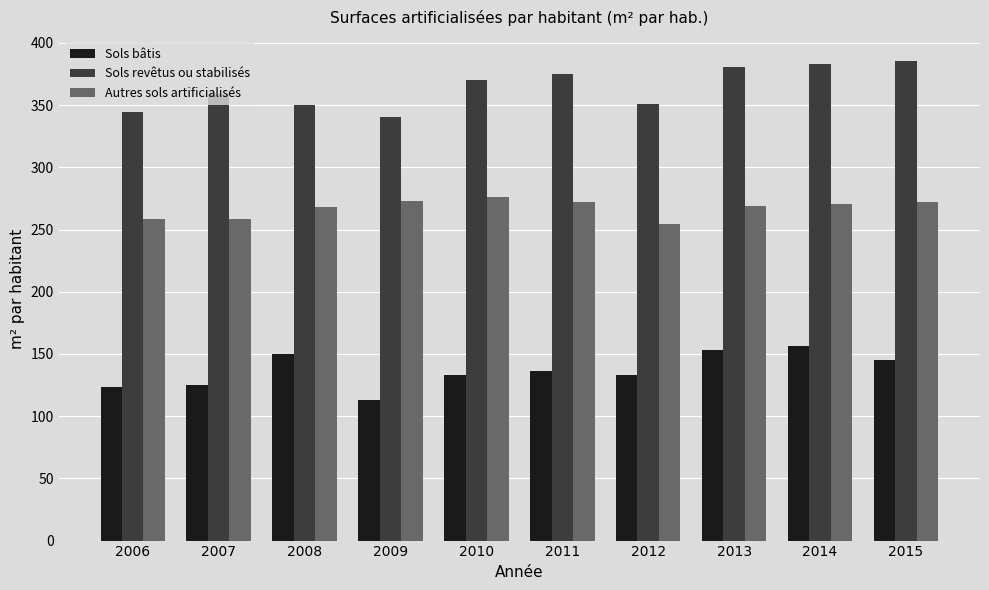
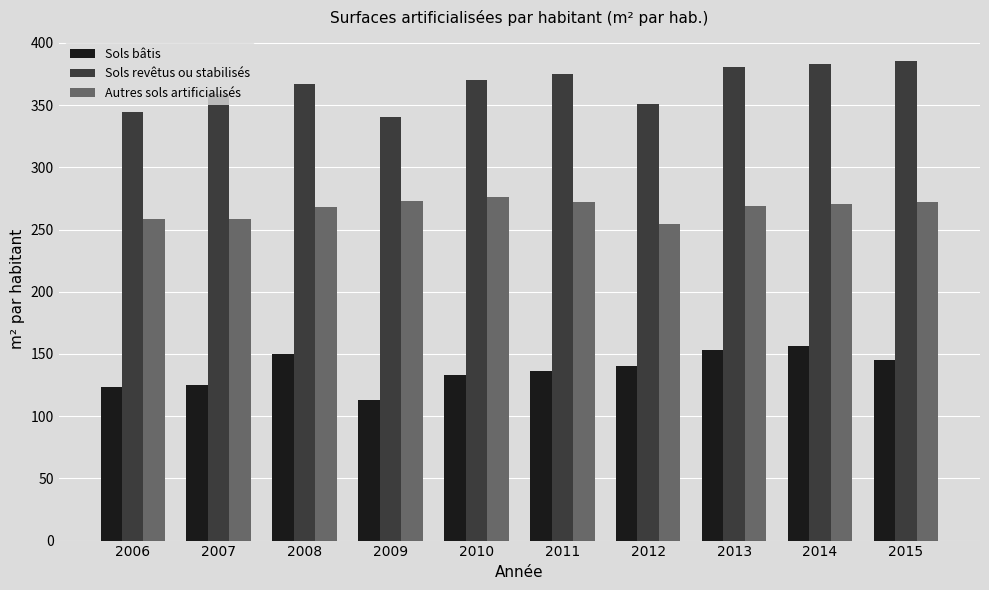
Sols revêtus ou stabilisés, 2008: 350 -> 367
Sols bâtis, 2012: 133 -> 140
